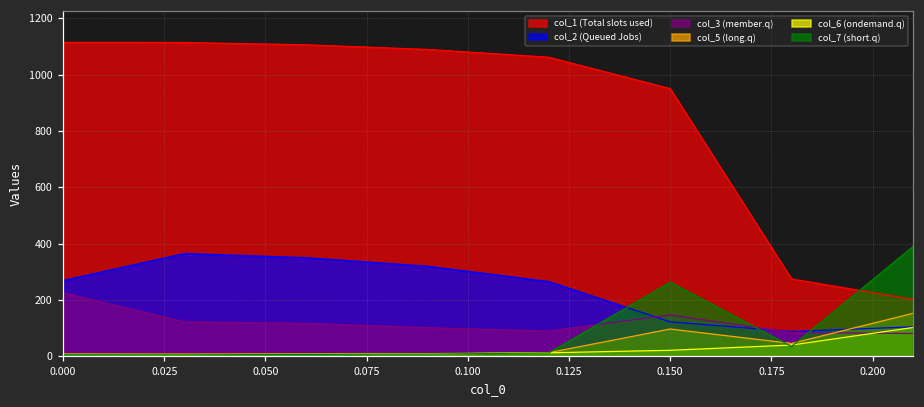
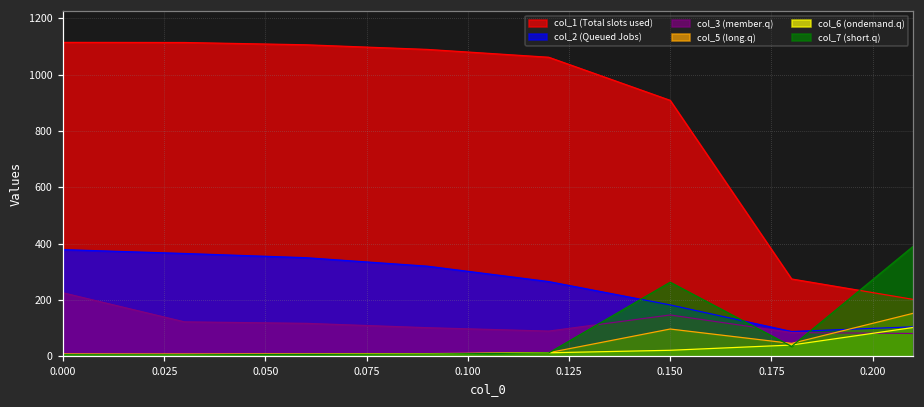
col_2 (Queued Jobs), 0.000: 270 -> 380
col_1 (Total slots used), 0.150: 950 -> 910
col_2 (Queued Jobs), 0.150: 120 -> 180
